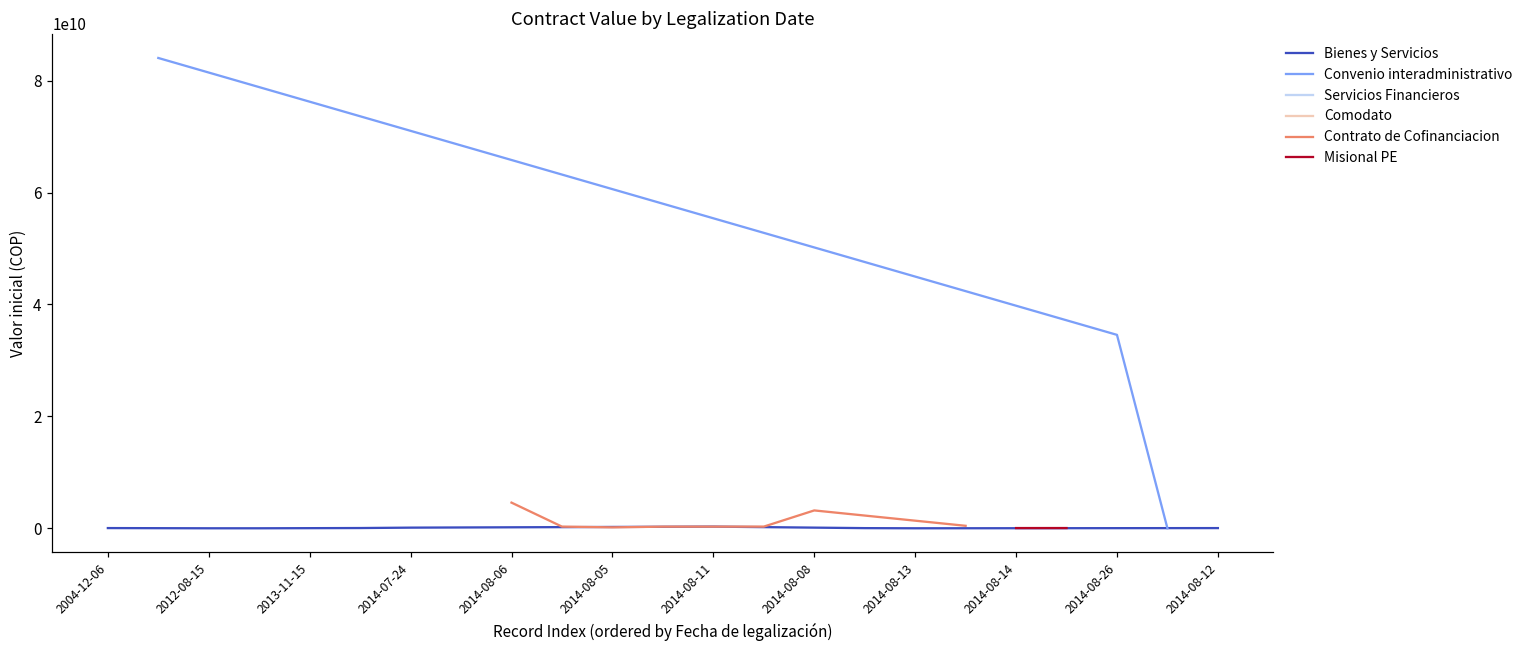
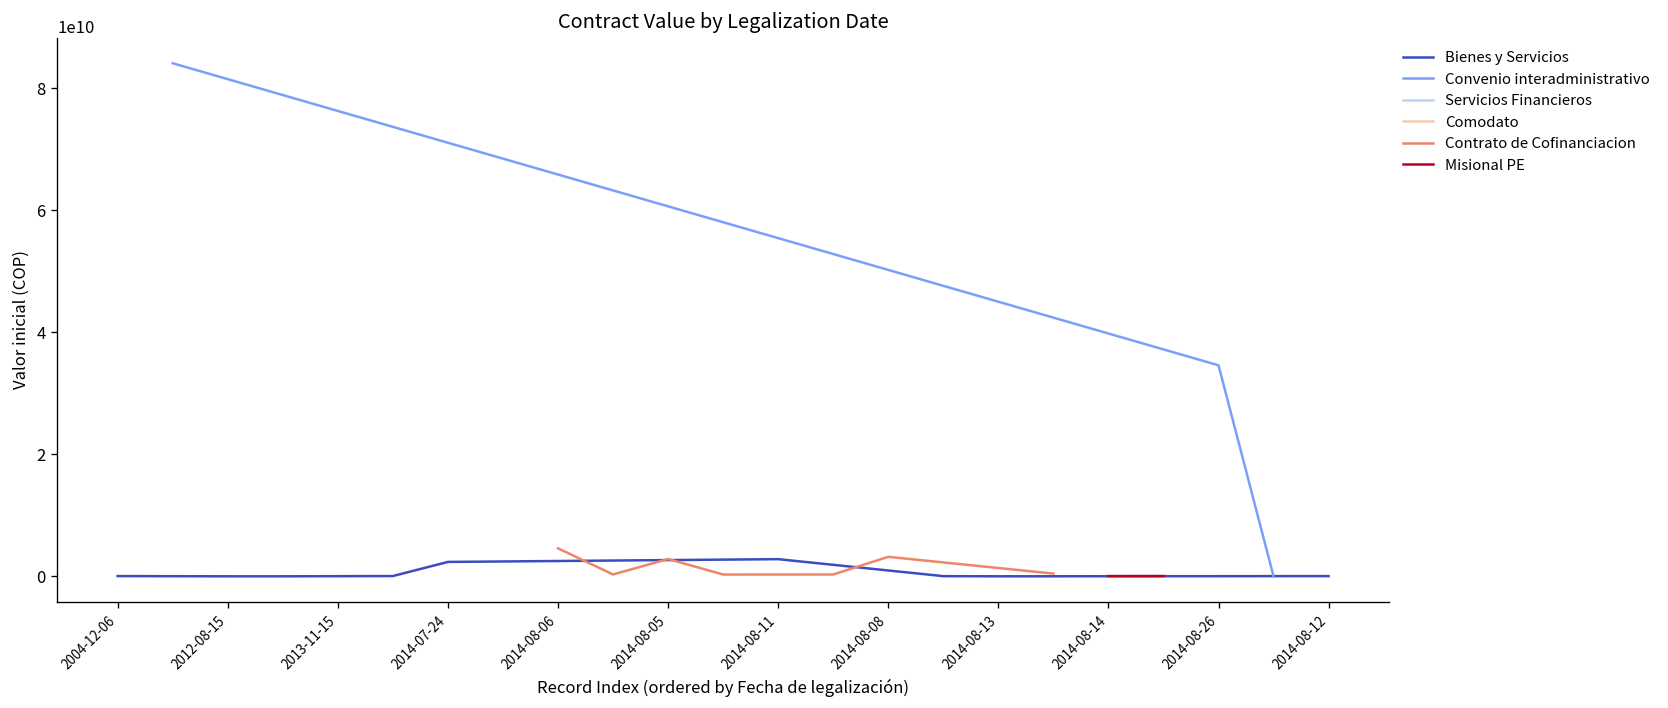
Bienes y Servicios, 2014-07-24: 0 -> 2000000000
Contrato de Cofinanciacion, 2014-08-05: 0 -> 3000000000
Bienes y Servicios, 2014-08-11: 0 -> 3000000000
